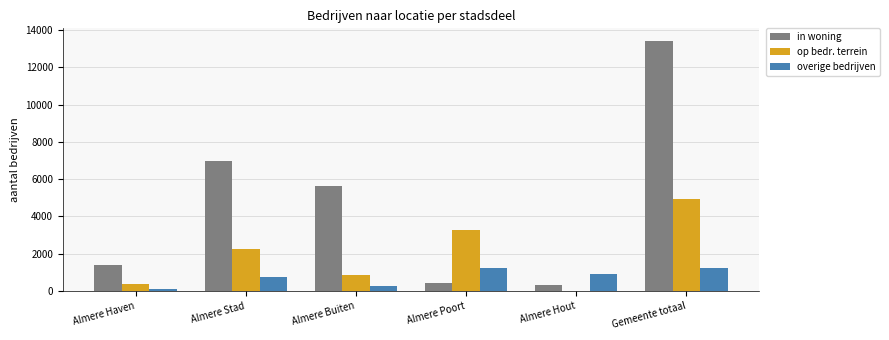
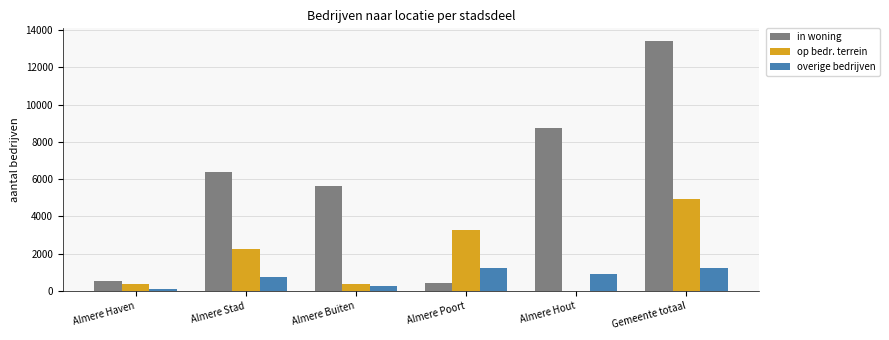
in woning, Almere Haven: 1400 -> 500
in woning, Almere Stad: 7000 -> 6400
op bedr. terrein, Almere Buiten: 800 -> 400
in woning, Almere Hout: 300 -> 8700
